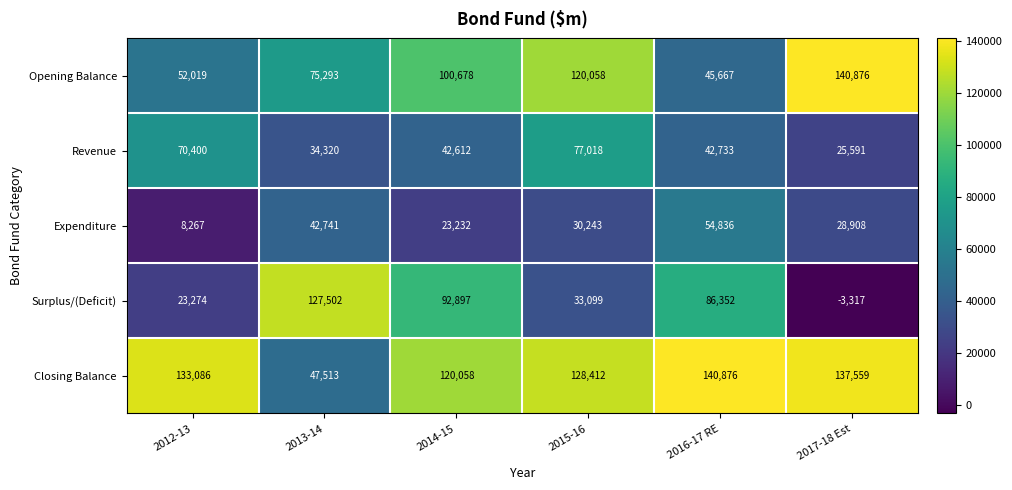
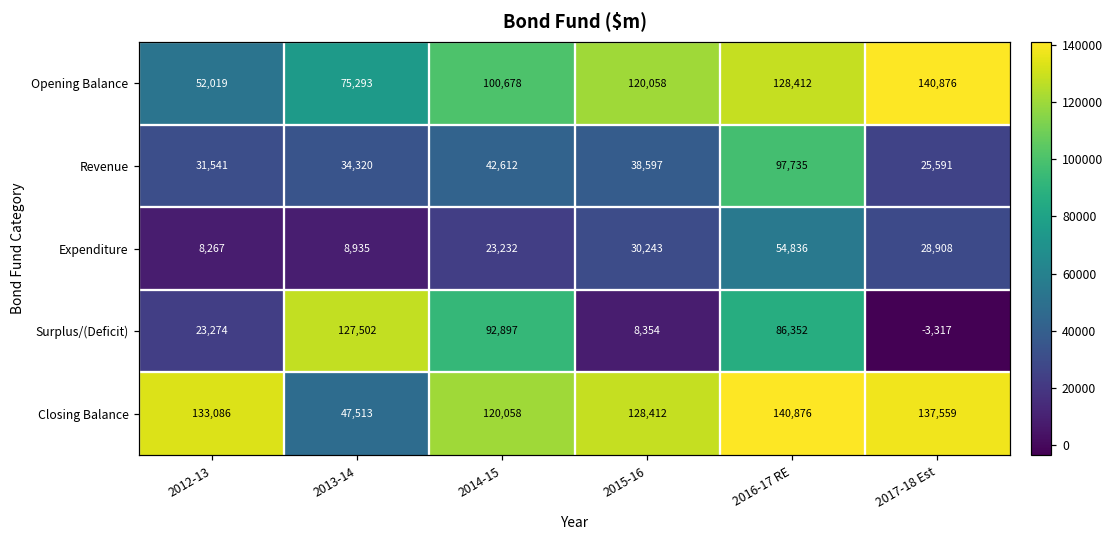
Opening Balance, 2016-17 RE: 45,667 -> 128,412
Revenue, 2012-13: 70,400 -> 31,541
Revenue, 2015-16: 77,018 -> 38,597
Revenue, 2016-17 RE: 42,733 -> 97,735
Expenditure, 2013-14: 42,741 -> 8,935
Surplus/(Deficit), 2015-16: 33,099 -> 8,354
